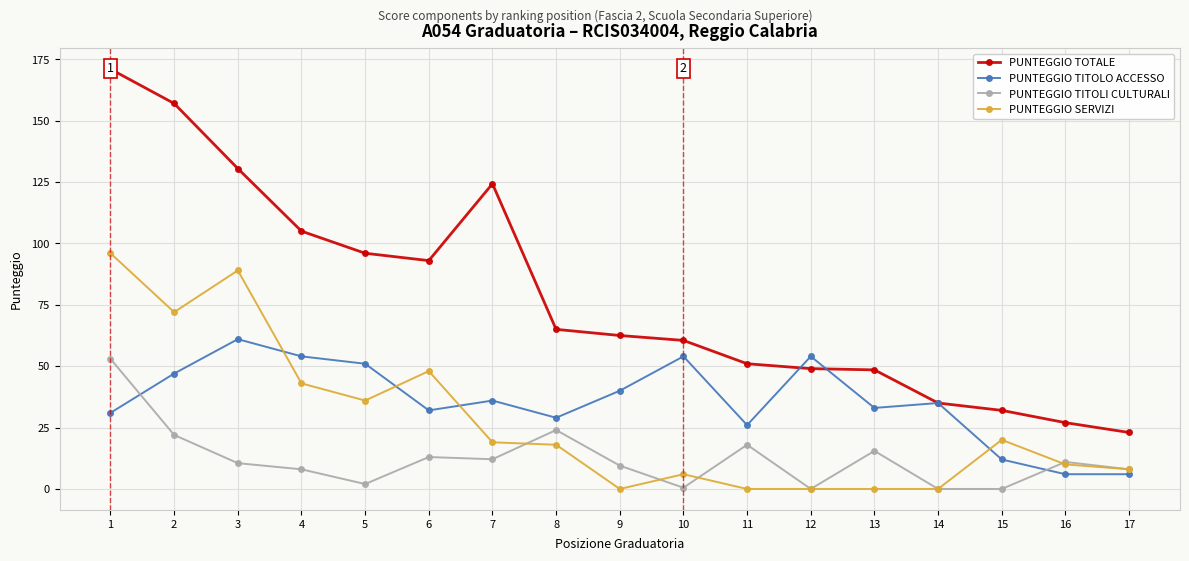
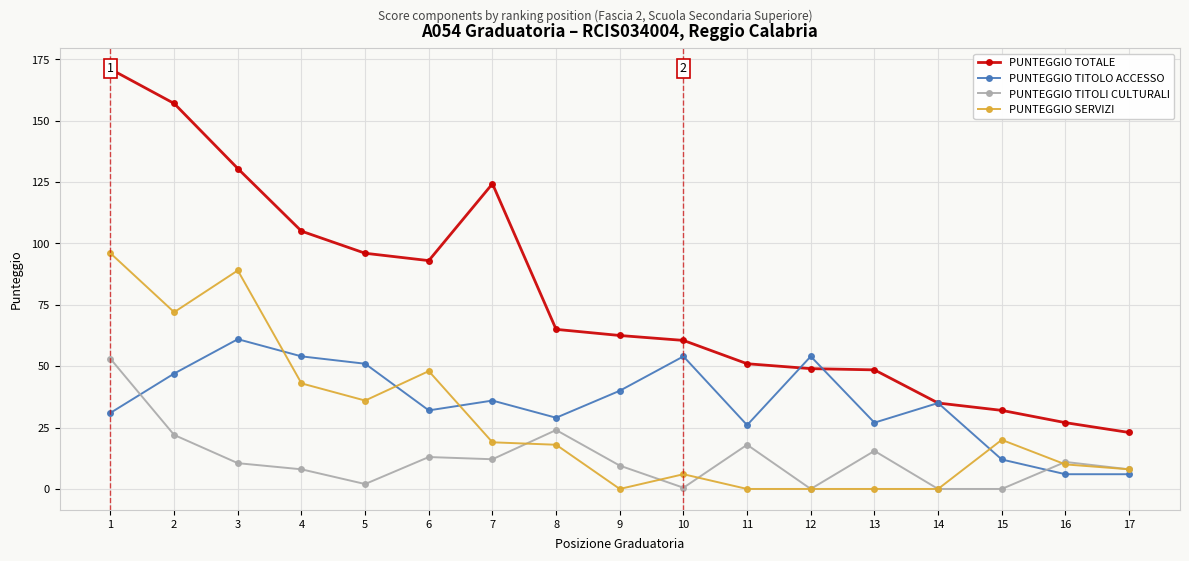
PUNTEGGIO TITOLO ACCESSO, 13: 33 -> 27
